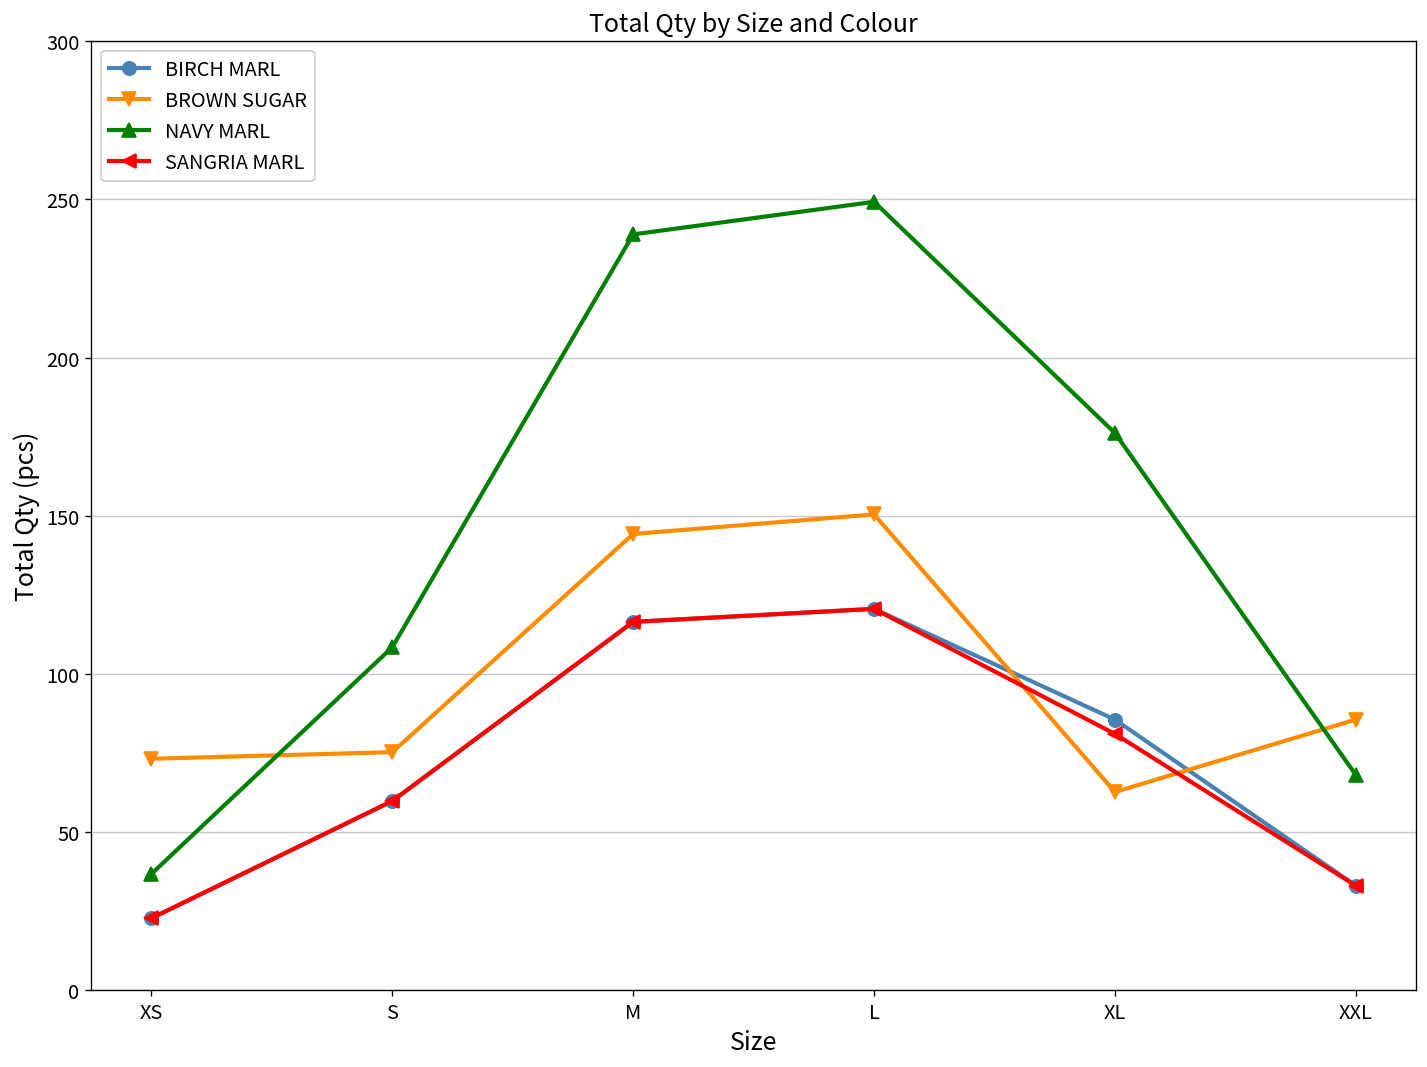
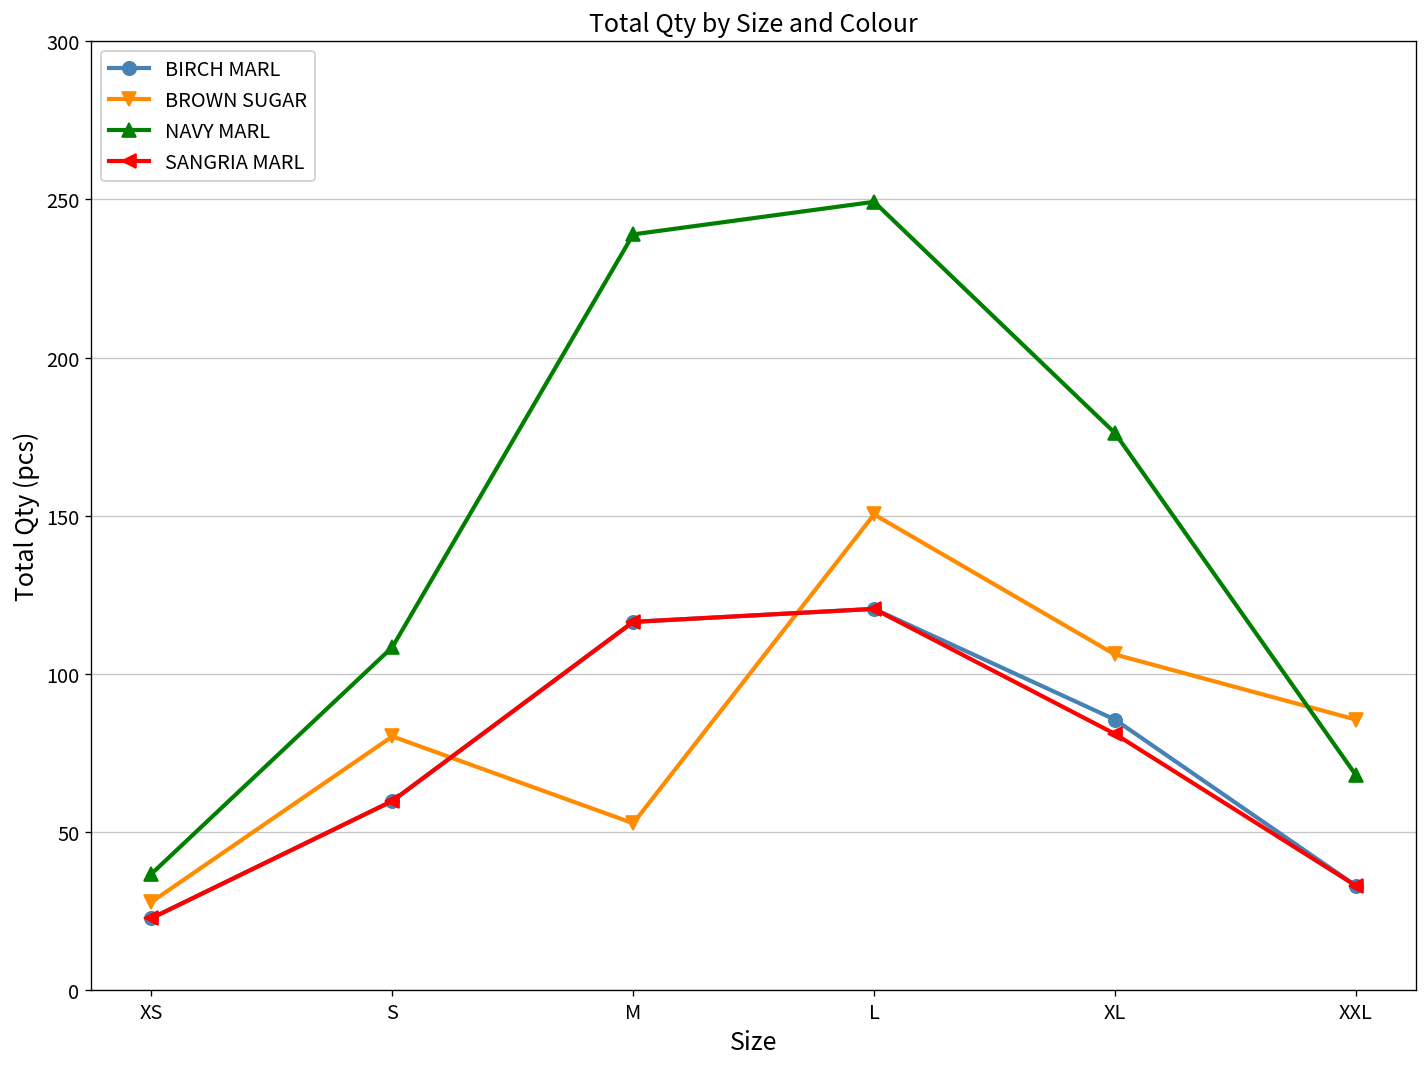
BROWN SUGAR, XS: 73 -> 28
BROWN SUGAR, S: 75 -> 80
BROWN SUGAR, M: 144 -> 53
BROWN SUGAR, XL: 63 -> 106
